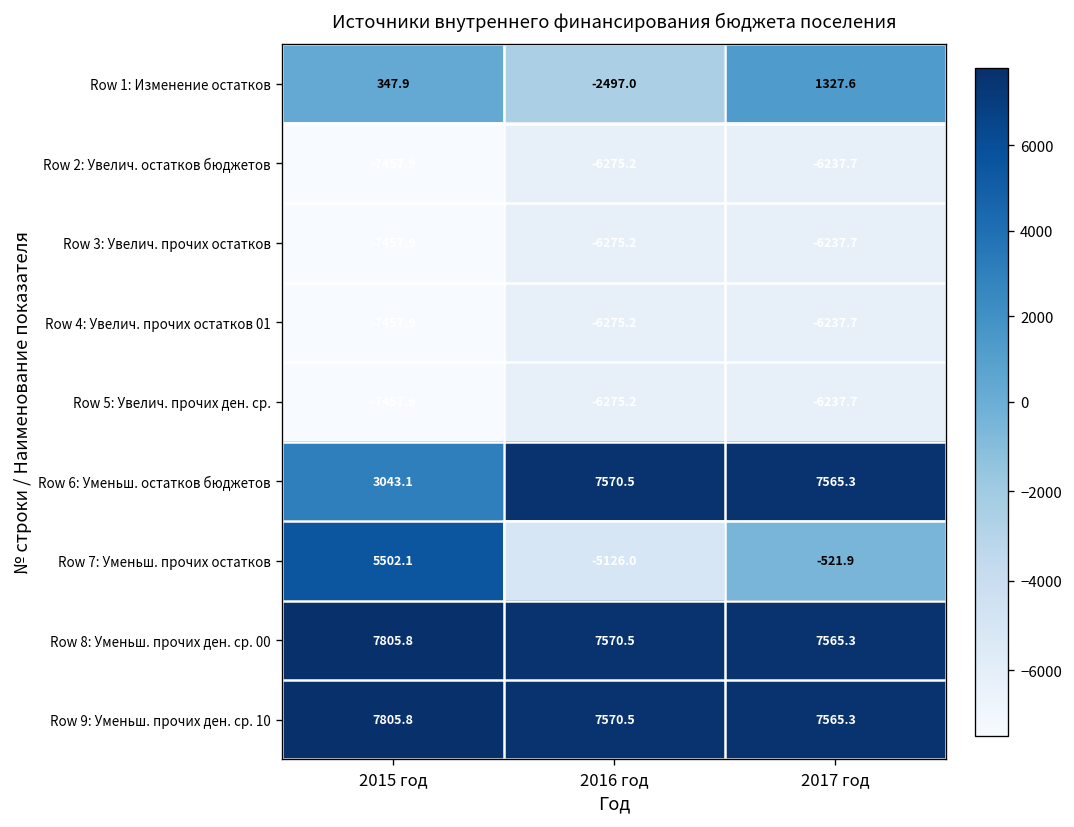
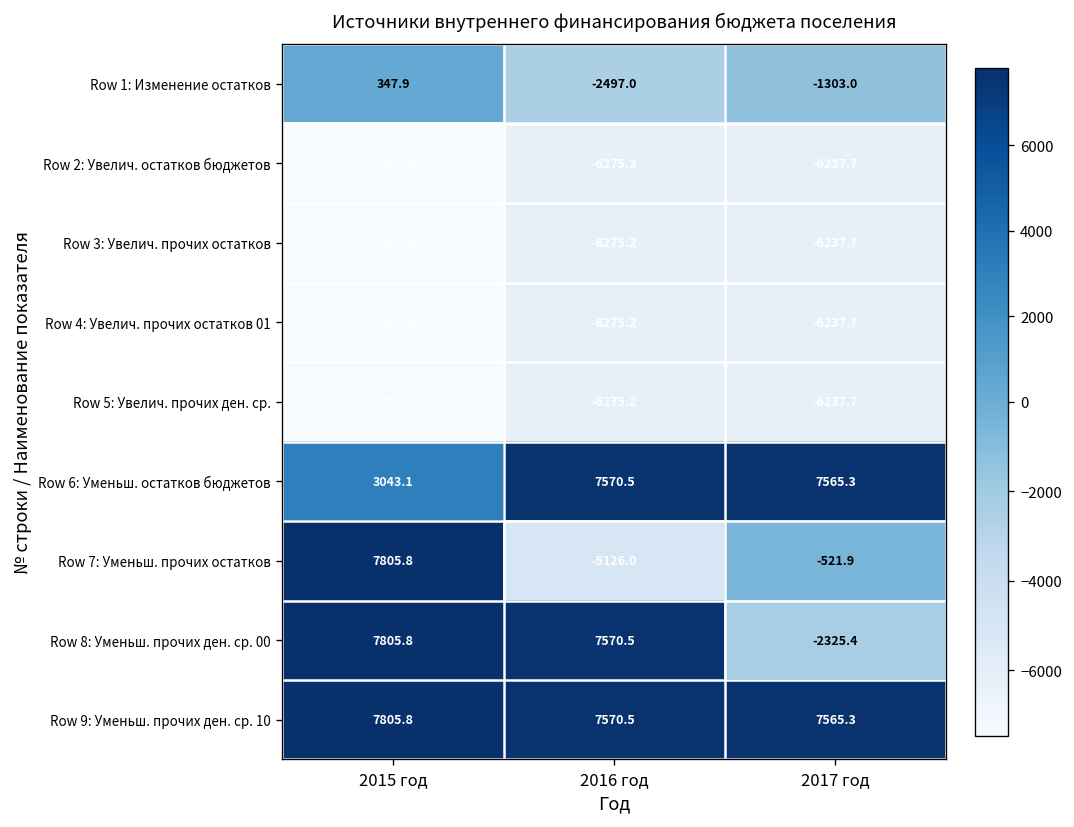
Row 1: Изменение остатков, 2017 год: 1327.6 -> -1303.0
Row 7: Уменьш. прочих остатков, 2015 год: 5502.1 -> 7805.8
Row 8: Уменьш. прочих ден. ср. 00, 2017 год: 7565.3 -> -2325.4
